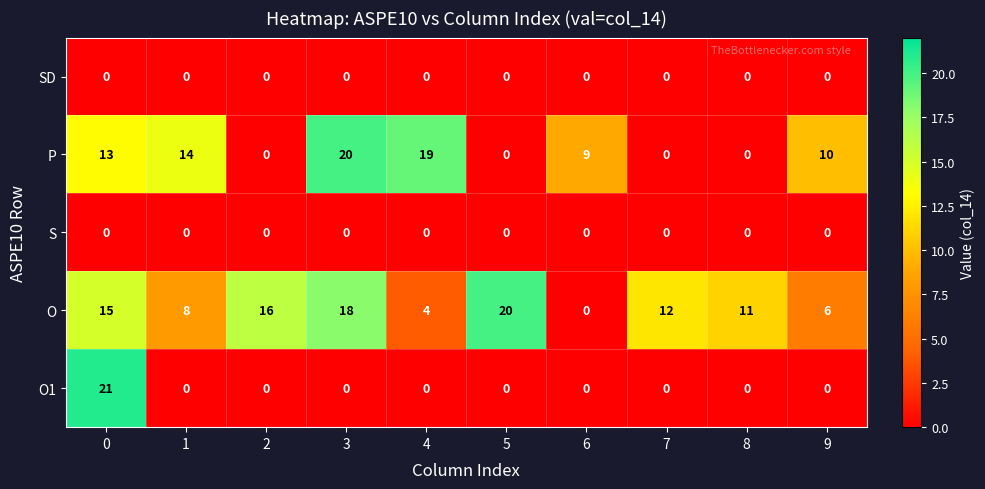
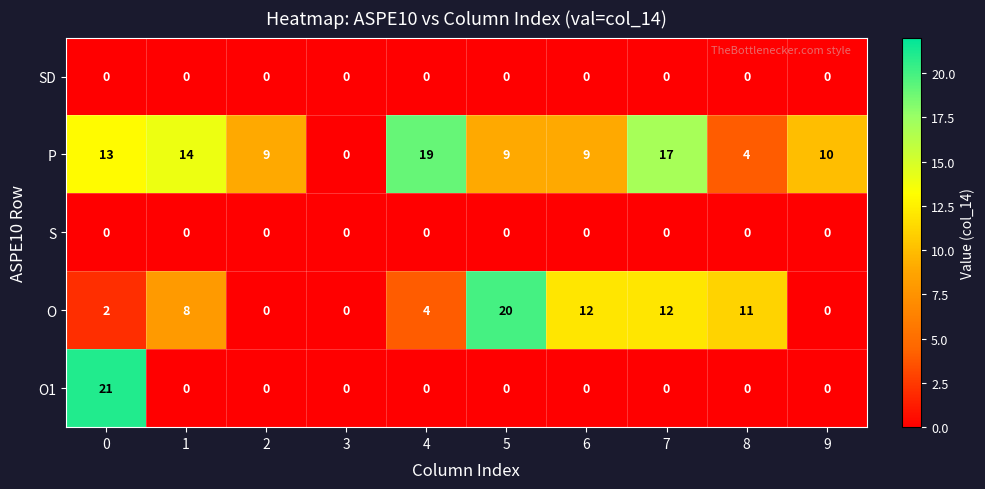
P, 2: 0 -> 9
P, 3: 20 -> 0
P, 5: 0 -> 9
P, 7: 0 -> 17
P, 8: 0 -> 4
O, 0: 15 -> 2
O, 2: 16 -> 0
O, 3: 18 -> 0
O, 6: 0 -> 12
O, 9: 6 -> 0
